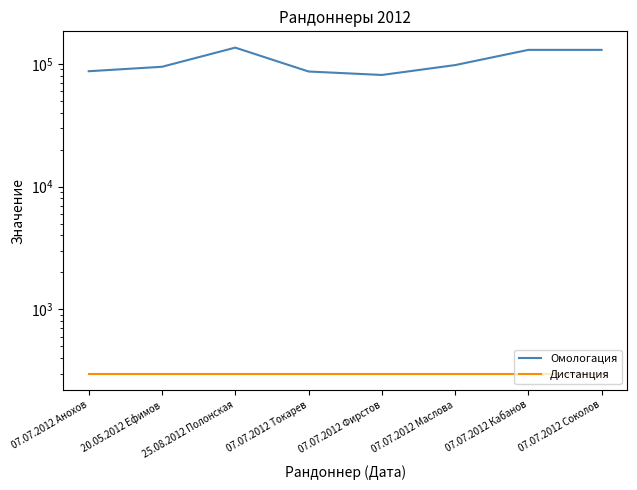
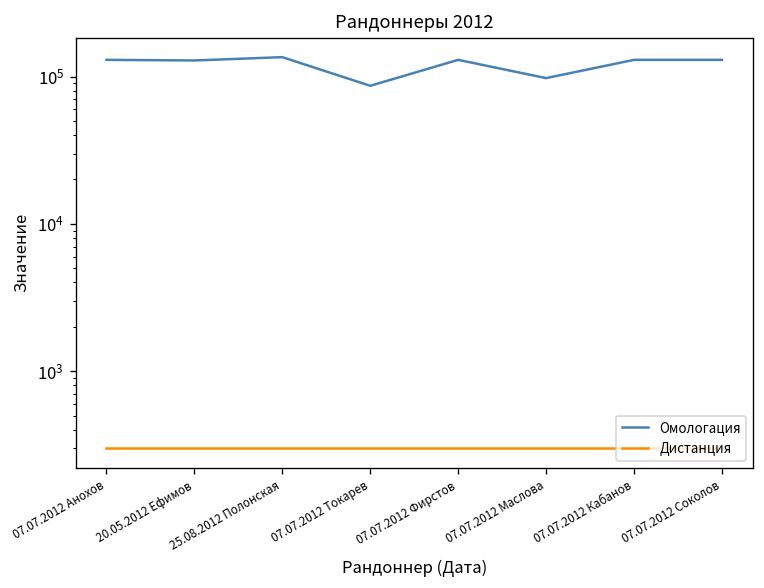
Омологация, 07.07.2012 Анохов: 90000 -> 130000
Омологация, 20.05.2012 Ефимов: 90000 -> 130000
Омологация, 07.07.2012 Фирстов: 80000 -> 130000
